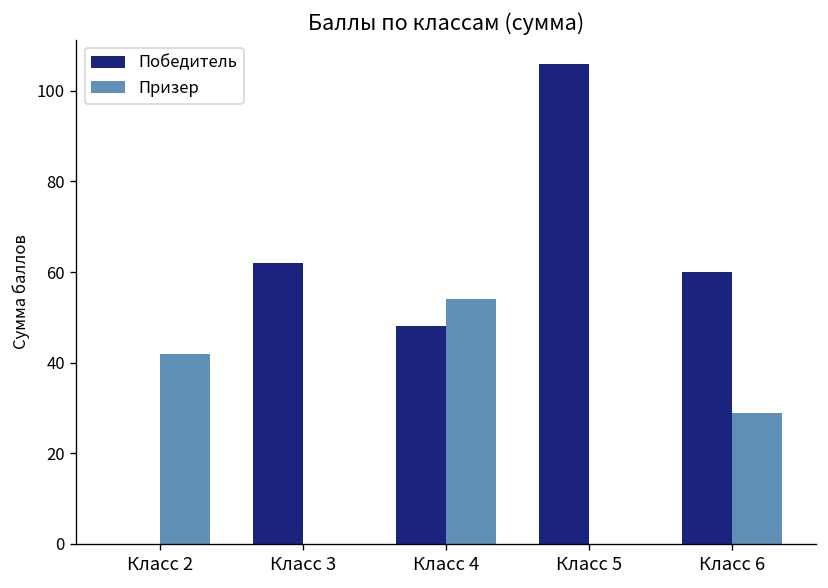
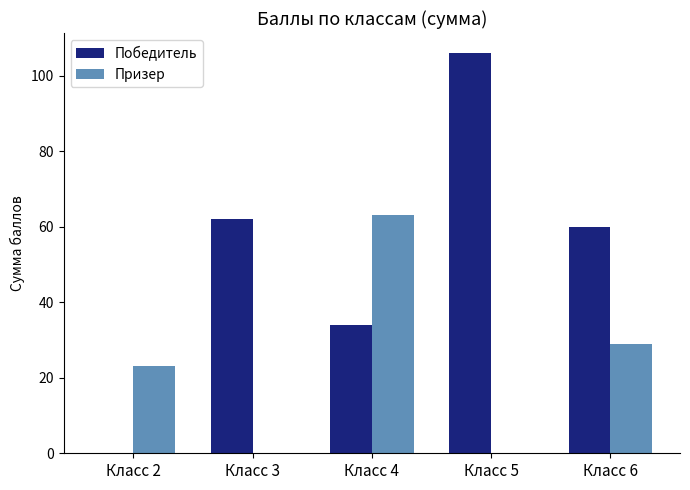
Призер, Класс 2: 42 -> 23
Победитель, Класс 4: 48 -> 34
Призер, Класс 4: 54 -> 63
